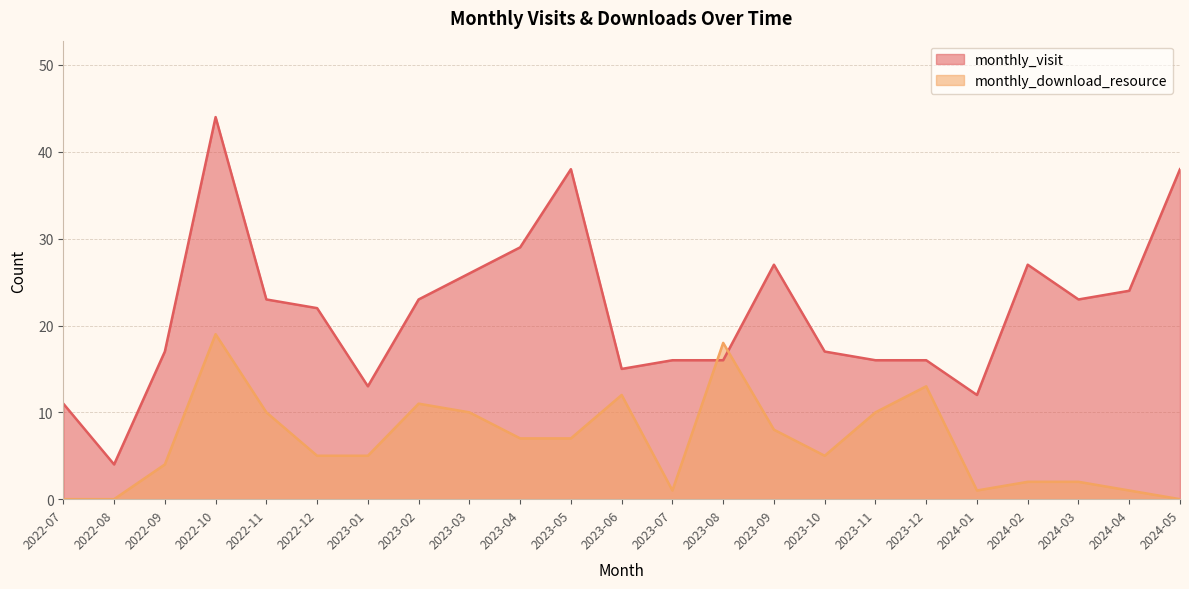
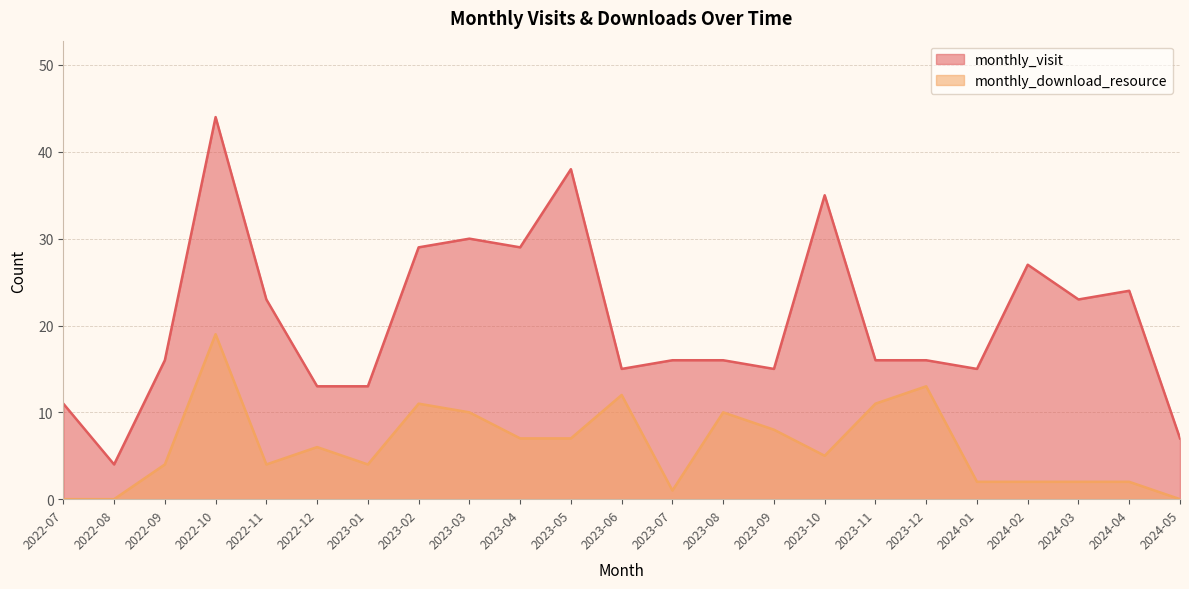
monthly_visit, 2022-09: 17 -> 16
monthly_download_resource, 2022-11: 10 -> 4
monthly_visit, 2022-12: 22 -> 13
monthly_download_resource, 2022-12: 5 -> 6
monthly_download_resource, 2023-01: 5 -> 4
monthly_visit, 2023-02: 23 -> 29
monthly_visit, 2023-03: 26 -> 30
monthly_download_resource, 2023-08: 18 -> 10
monthly_visit, 2023-09: 27 -> 15
monthly_visit, 2023-10: 17 -> 35
monthly_download_resource, 2023-11: 10 -> 11
monthly_visit, 2024-01: 12 -> 15
monthly_download_resource, 2024-01: 1 -> 2
monthly_download_resource, 2024-04: 1 -> 2
monthly_visit, 2024-05: 38 -> 7
